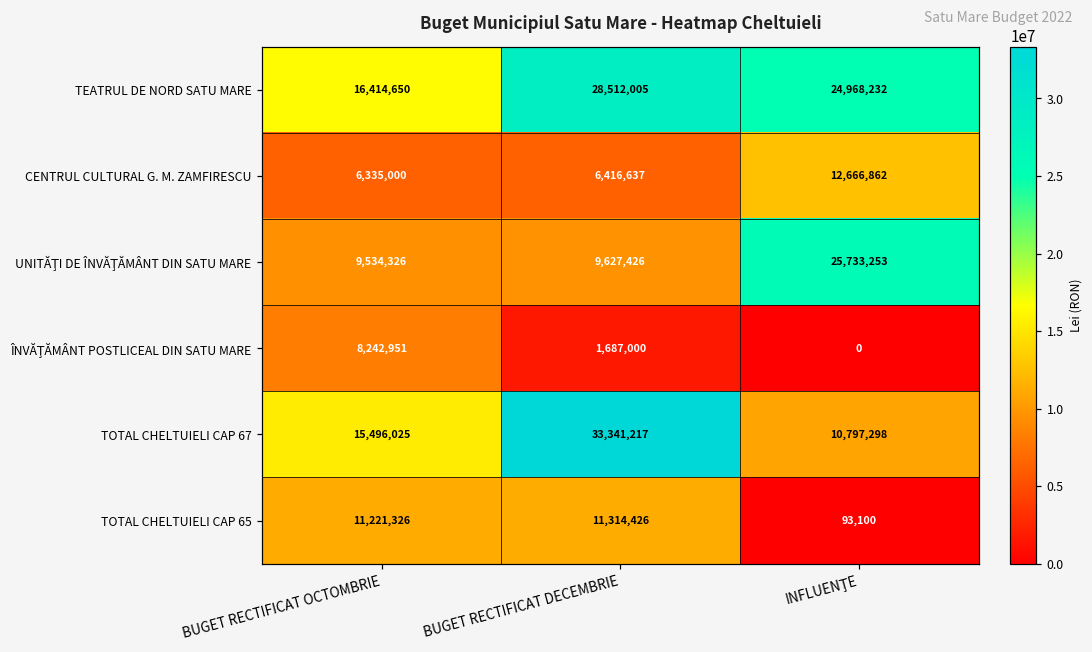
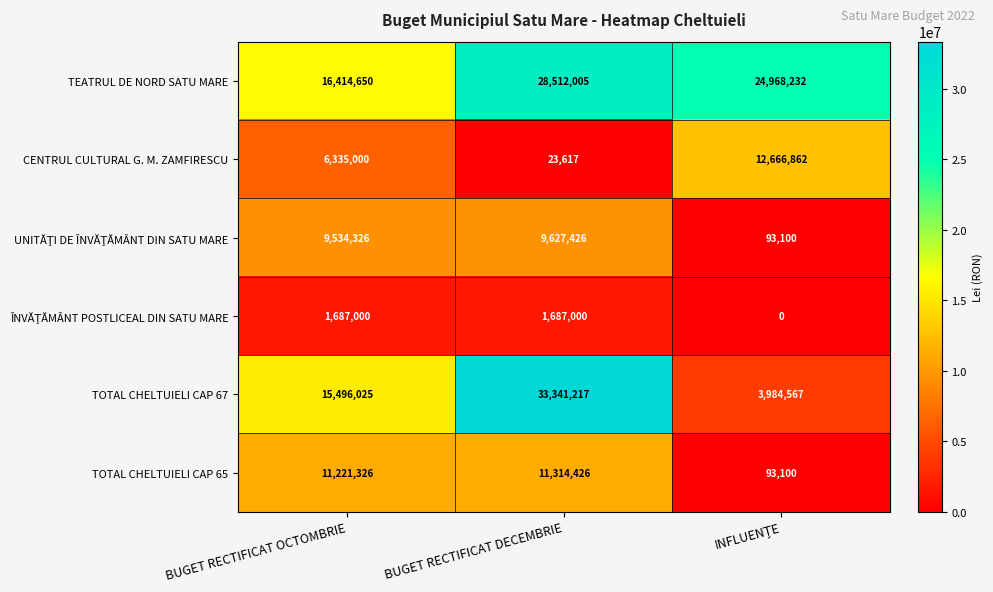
CENTRUL CULTURAL G. M. ZAMFIRESCU, BUGET RECTIFICAT DECEMBRIE: 6,416,637 -> 23,617
UNITĂŢI DE ÎNVĂŢĂMÂNT DIN SATU MARE, INFLUENŢE: 25,733,253 -> 93,100
ÎNVĂŢĂMÂNT POSTLICEAL DIN SATU MARE, BUGET RECTIFICAT OCTOMBRIE: 8,242,951 -> 1,687,000
TOTAL CHELTUIELI CAP 67, INFLUENŢE: 10,797,298 -> 3,984,567
